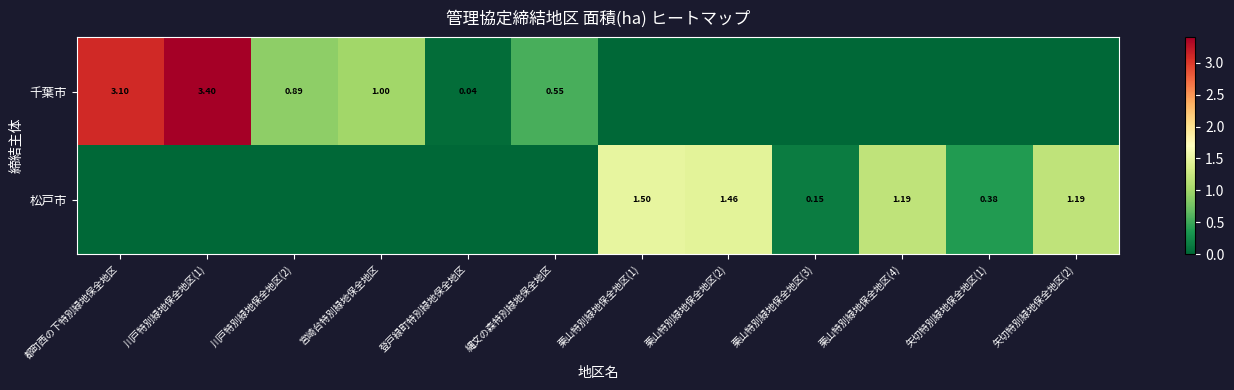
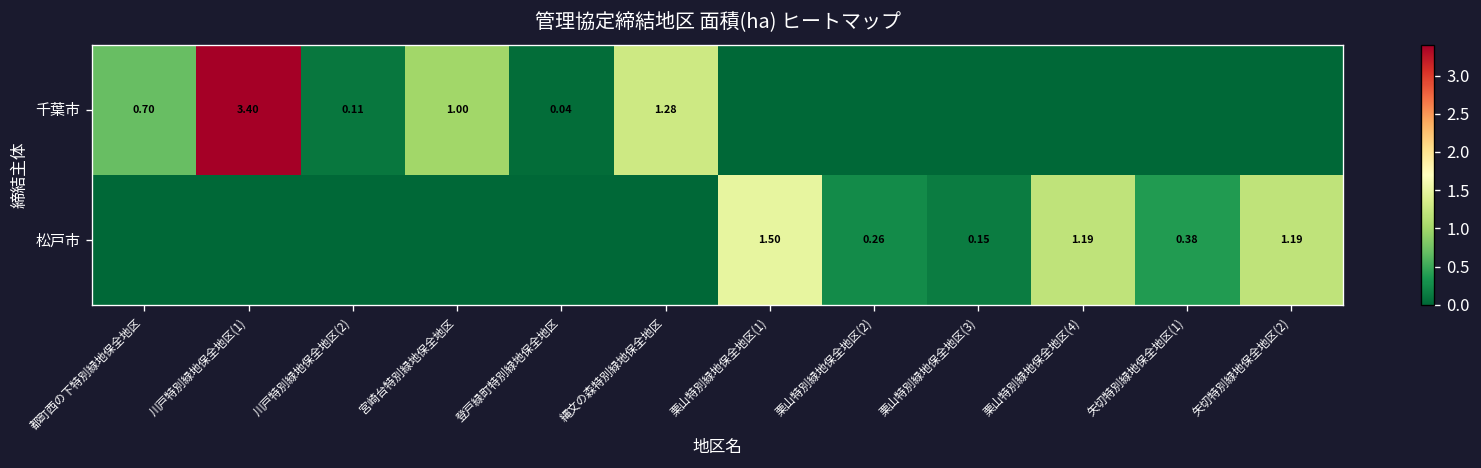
千葉市, 都町西の下特別緑地保全地区: 3.10 -> 0.70
千葉市, 川戸特別緑地保全地区(2): 0.89 -> 0.11
千葉市, 縄文の森特別緑地保全地区: 0.55 -> 1.28
松戸市, 栗山特別緑地保全地区(2): 1.46 -> 0.26
